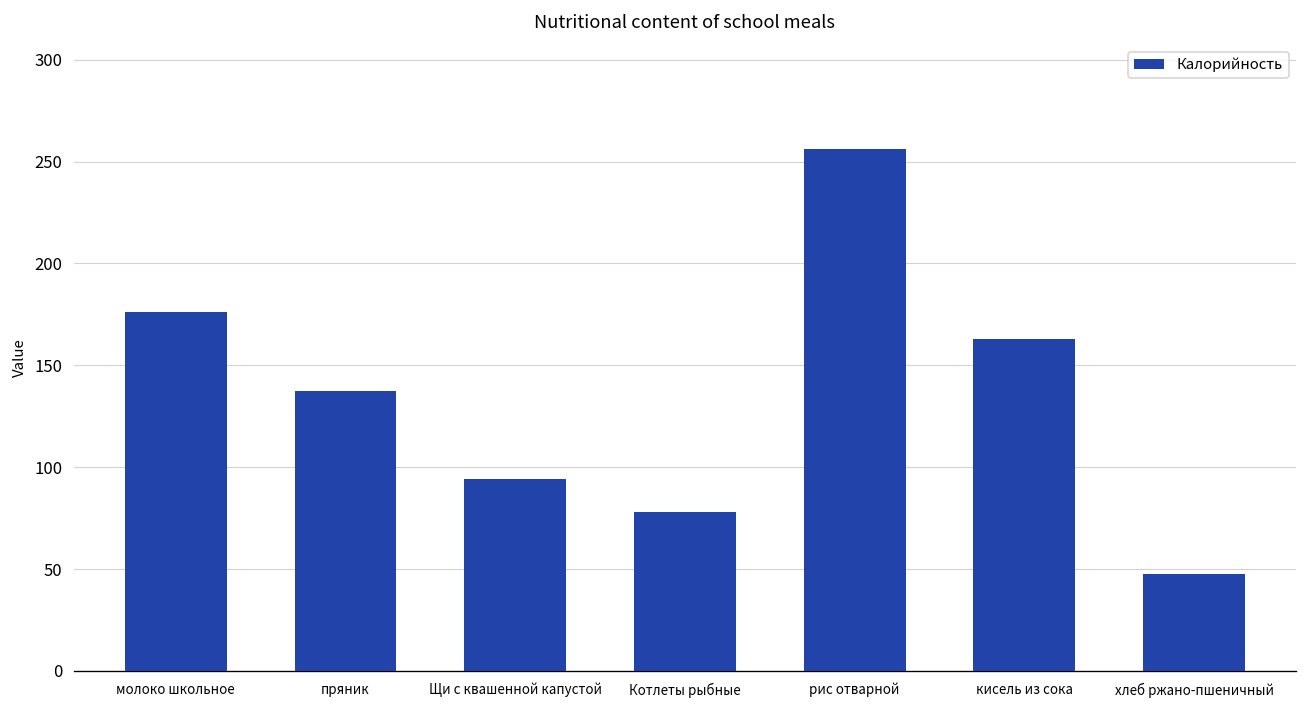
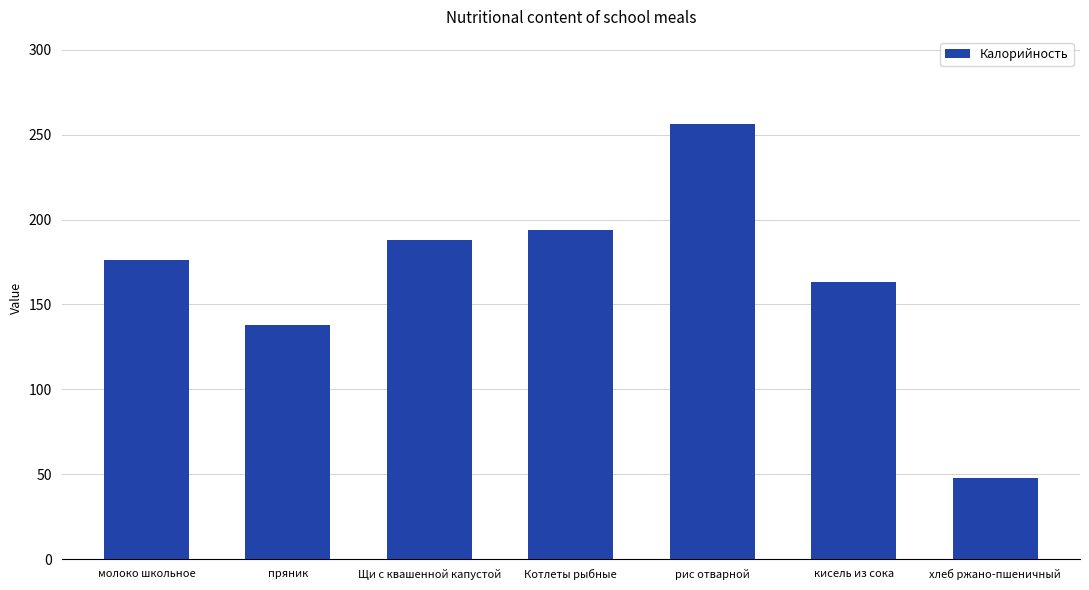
Щи с квашенной капустой: 94 -> 188
Котлеты рыбные: 78 -> 194
